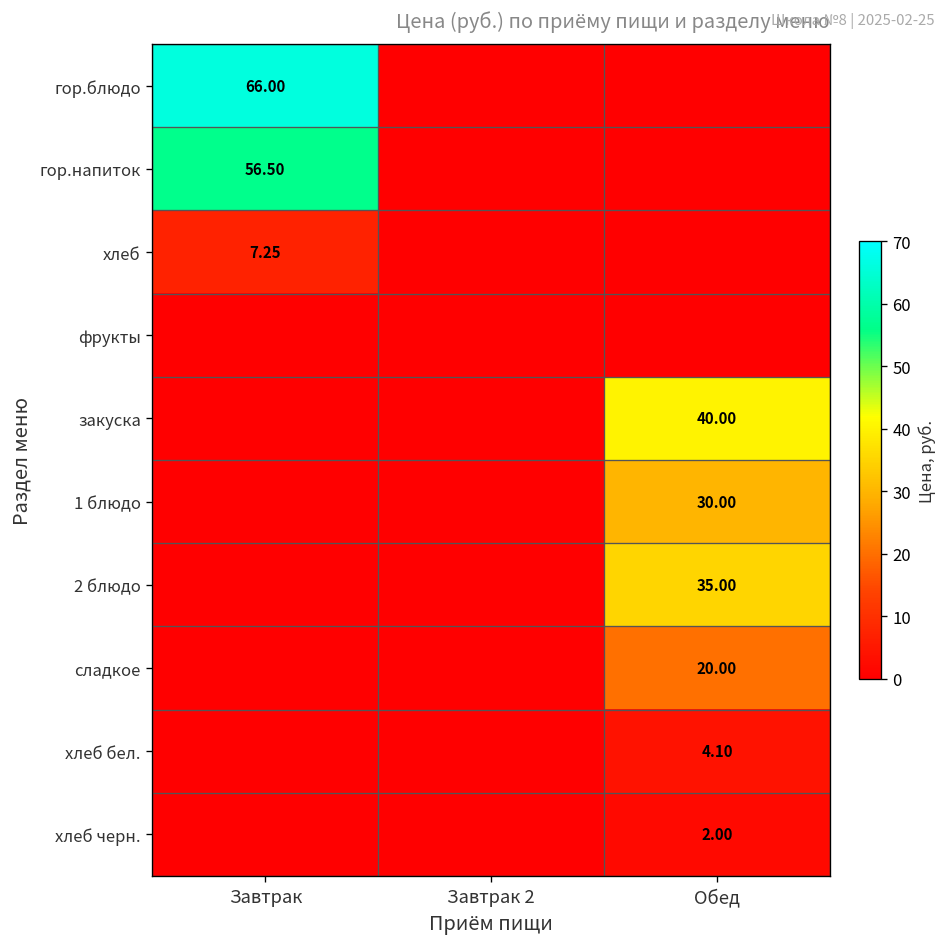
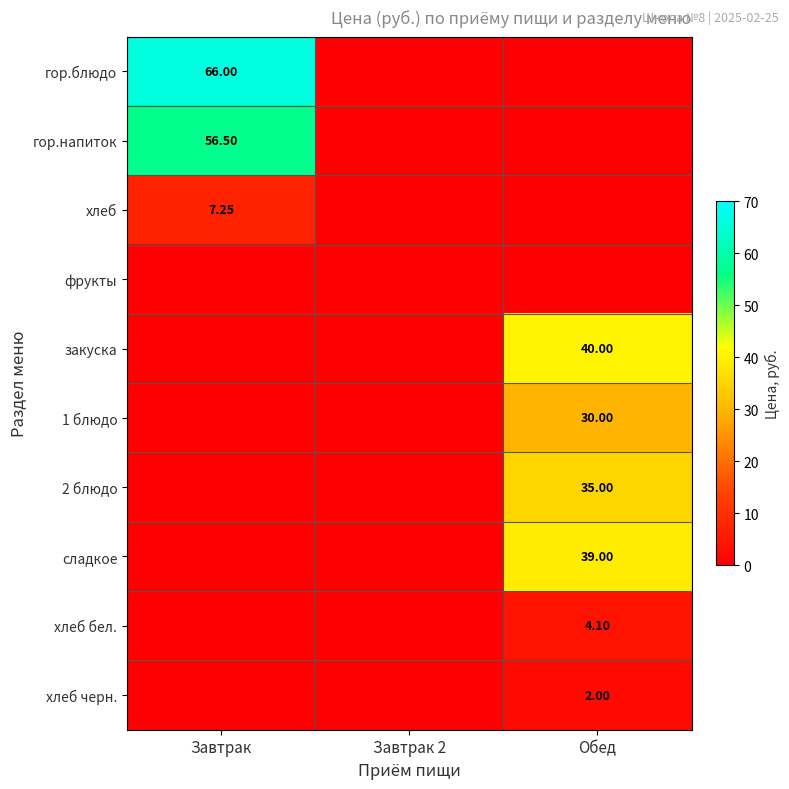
сладкое, Обед: 20.00 -> 39.00
